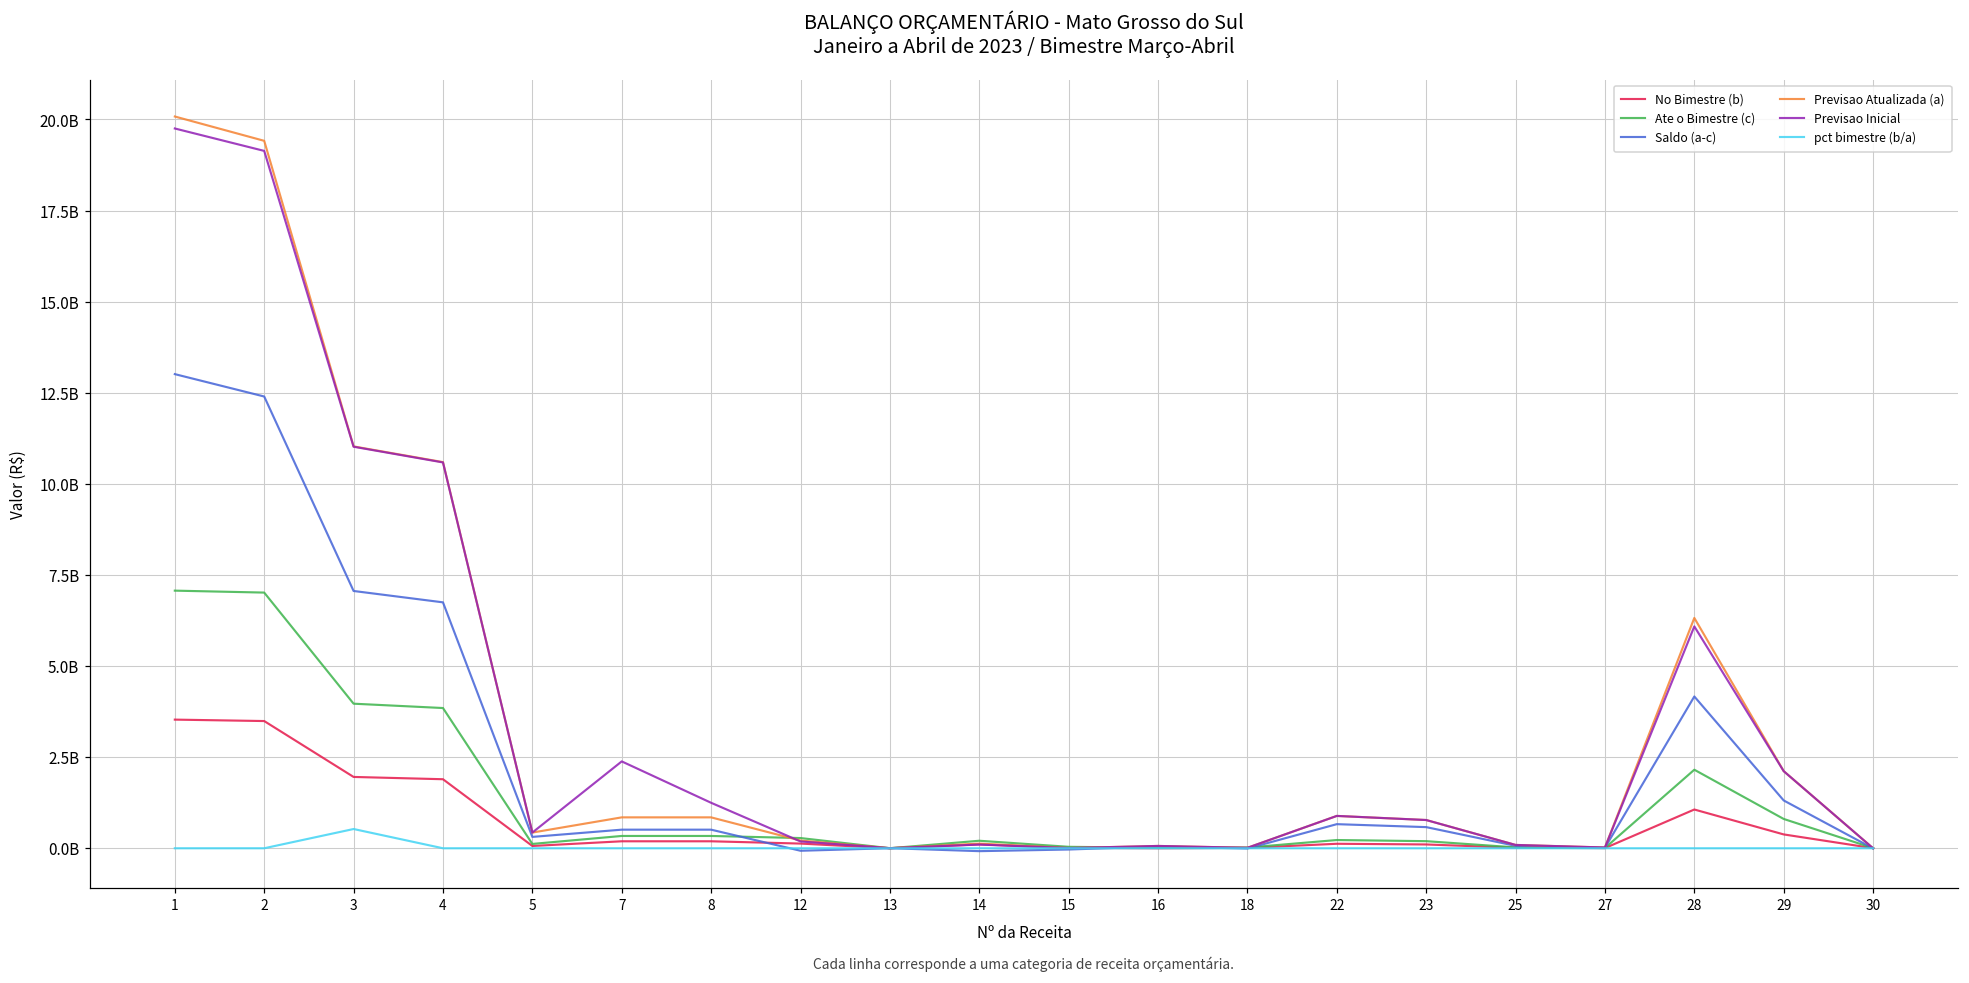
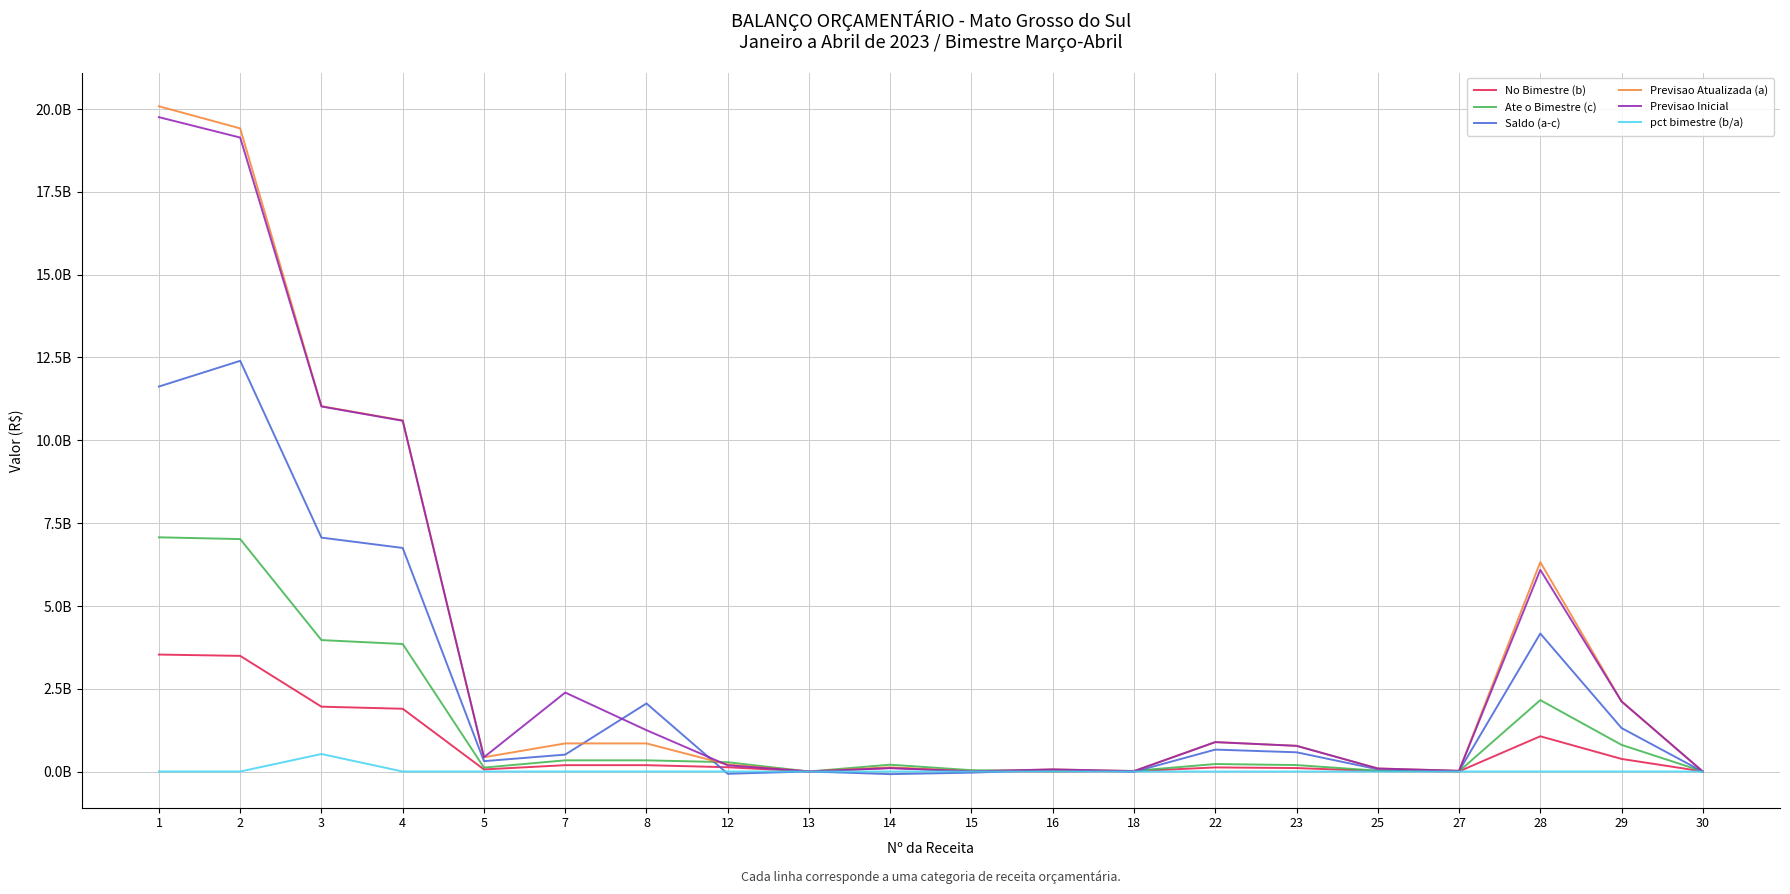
Saldo (a-c), 1: 13000000000 -> 11600000000
Saldo (a-c), 8: 500000000 -> 2100000000
